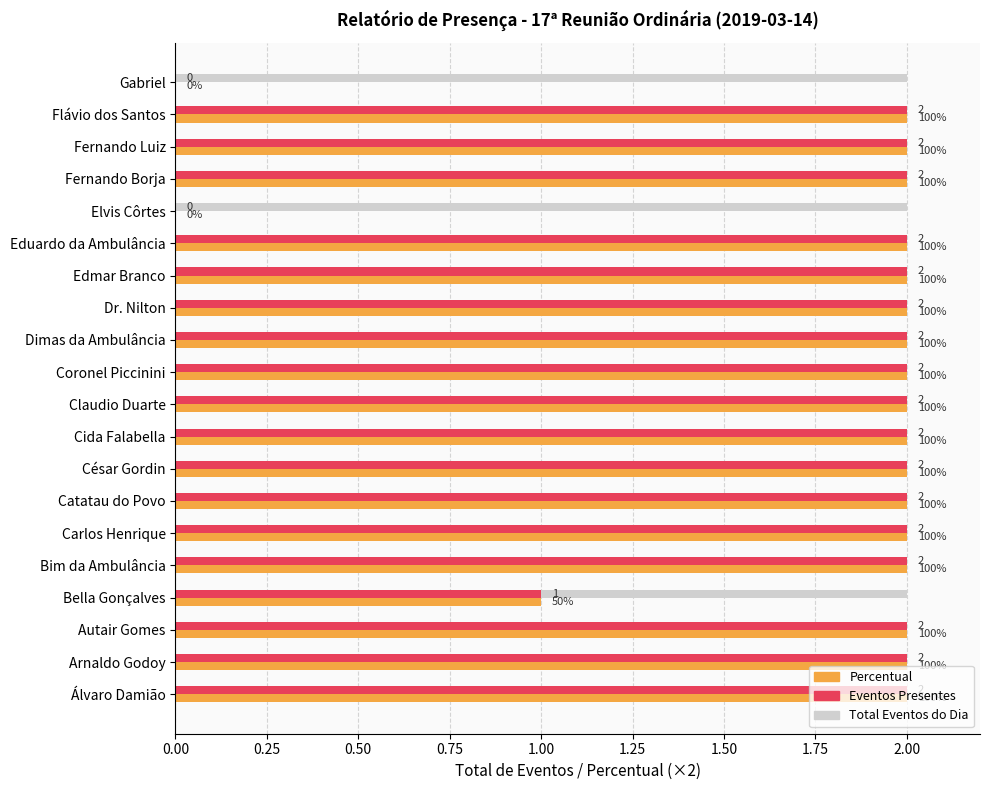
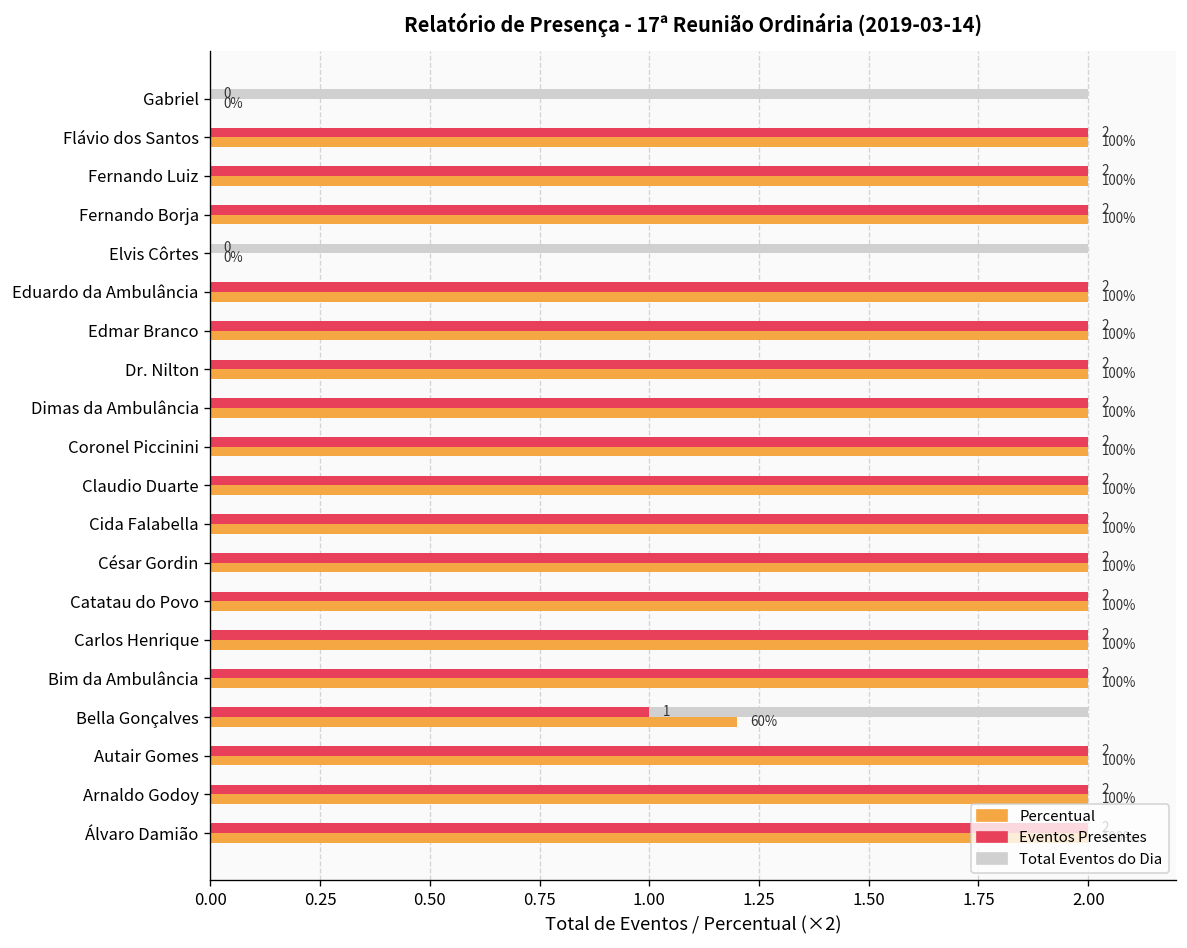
Percentual, Bella Gonçalves: 50% -> 60%
